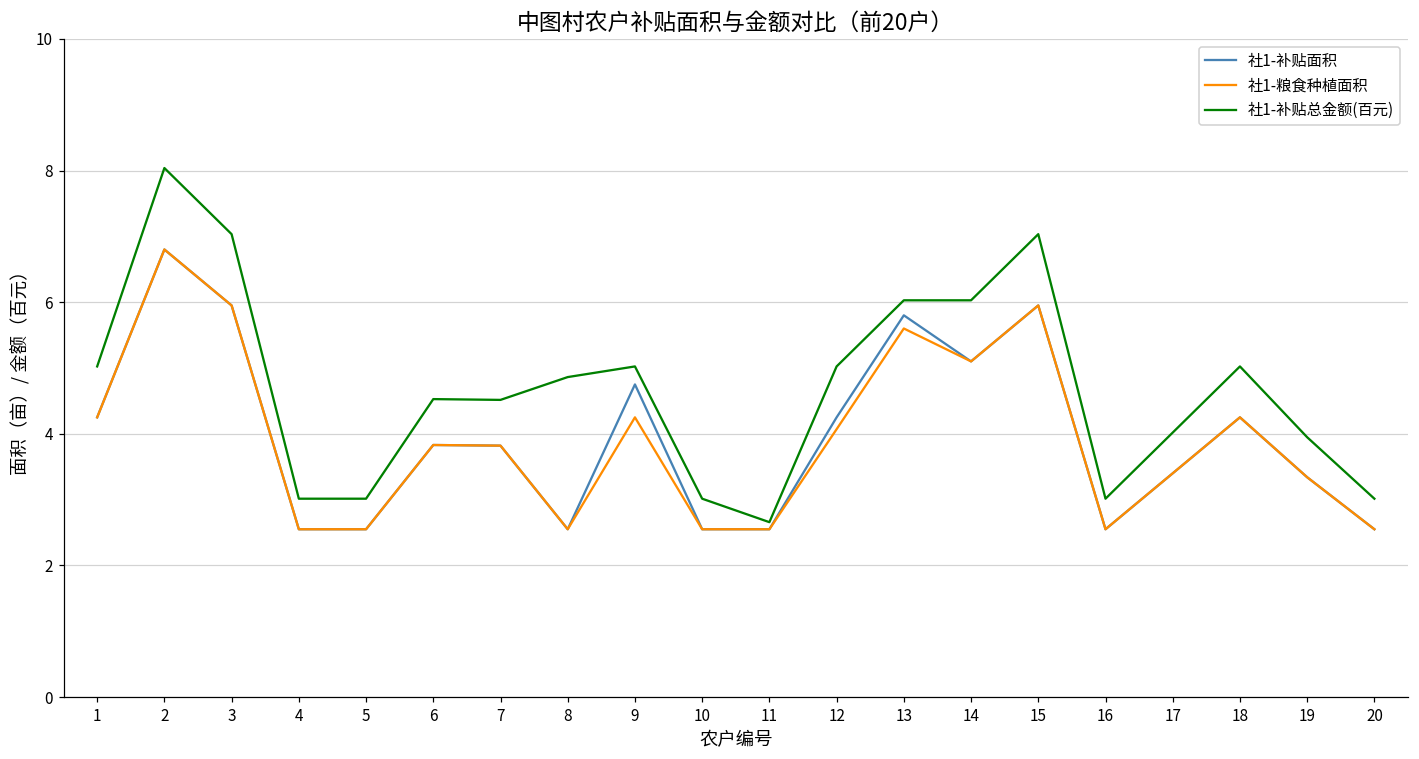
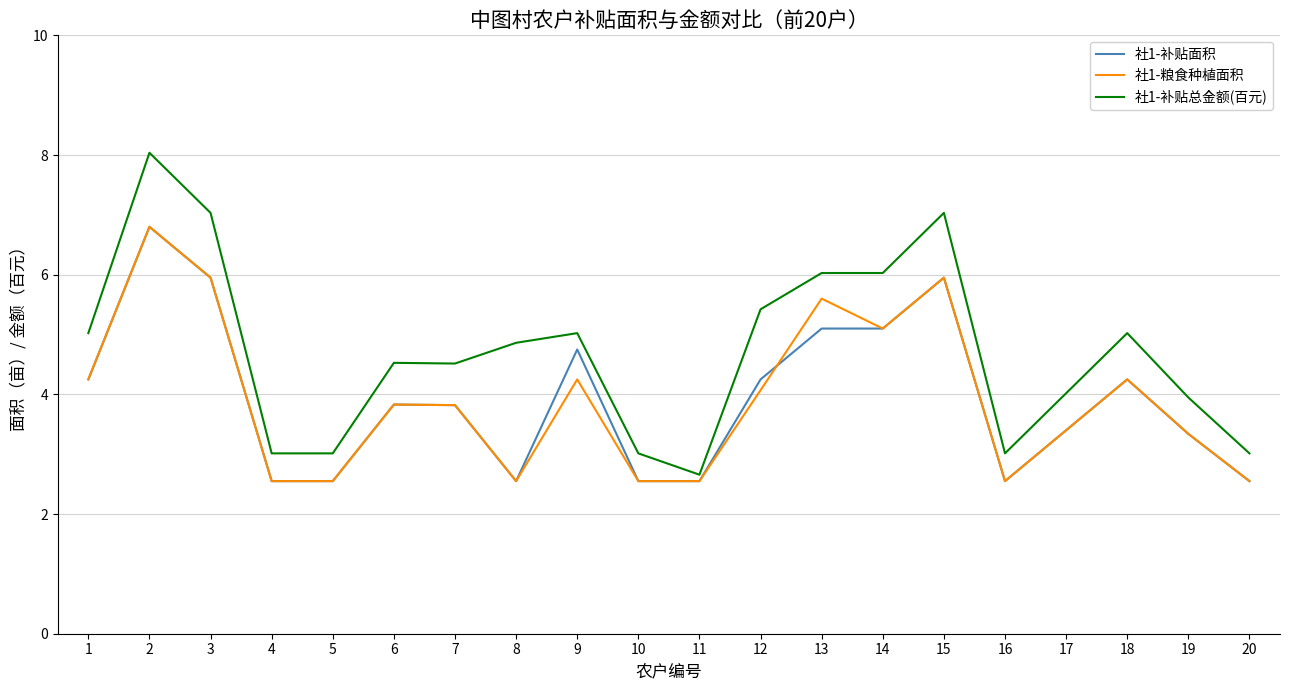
社1-补贴总金额(百元), 12: 5.0 -> 5.4
社1-补贴面积, 13: 5.8 -> 5.1
